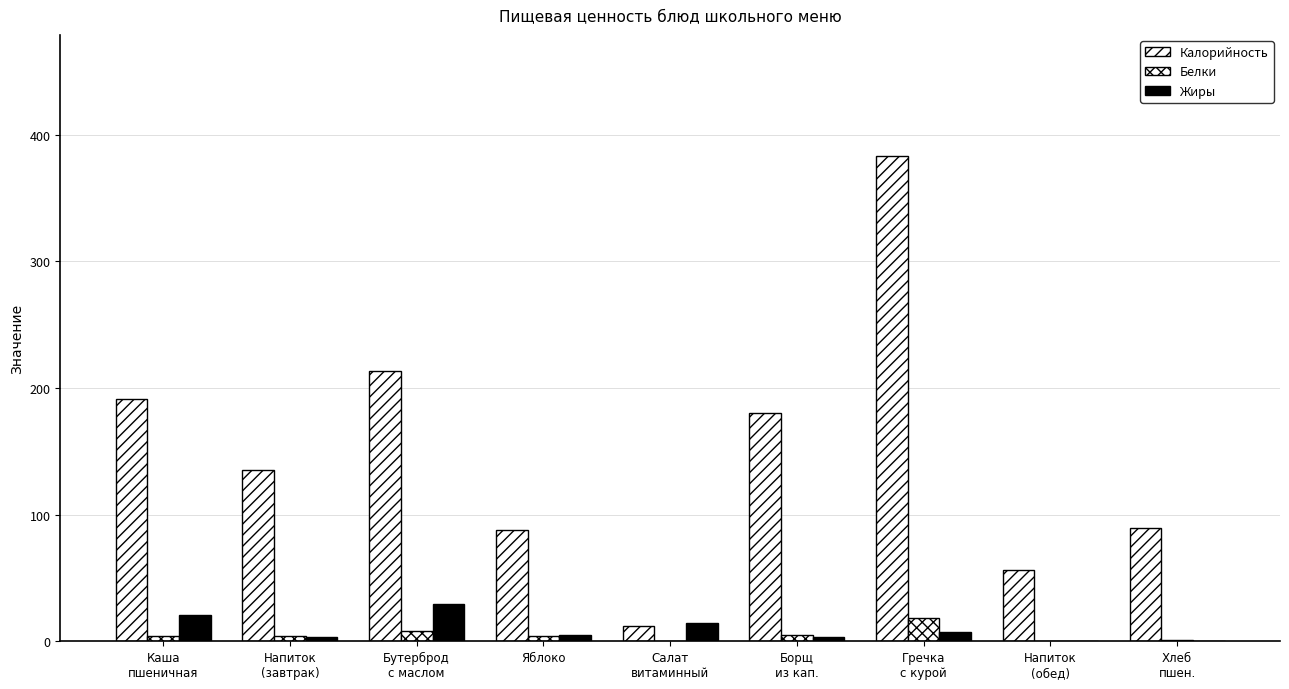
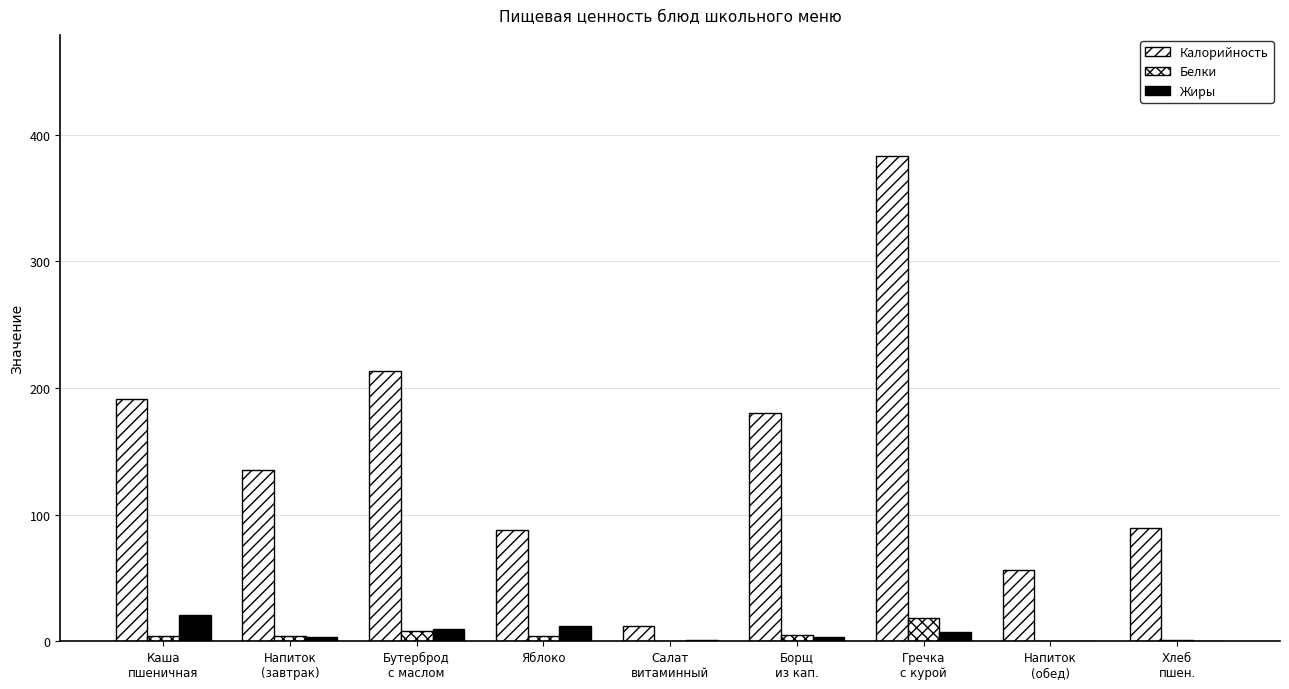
Жиры, Бутерброд с маслом: 29 -> 10
Жиры, Яблоко: 5 -> 12
Жиры, Салат витаминный: 14 -> 1
